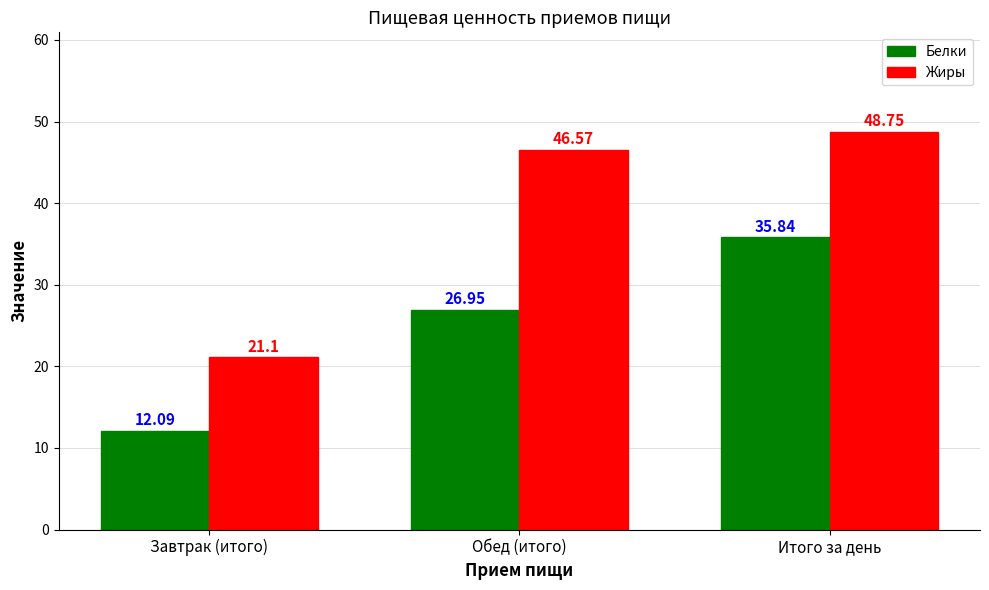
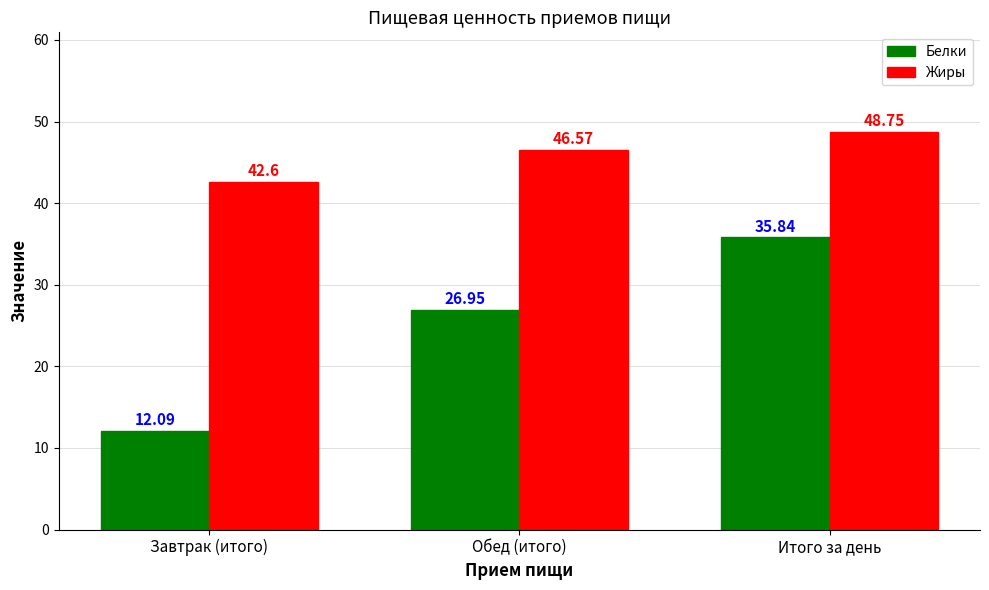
Жиры, Завтрак (итого): 21.1 -> 42.6
